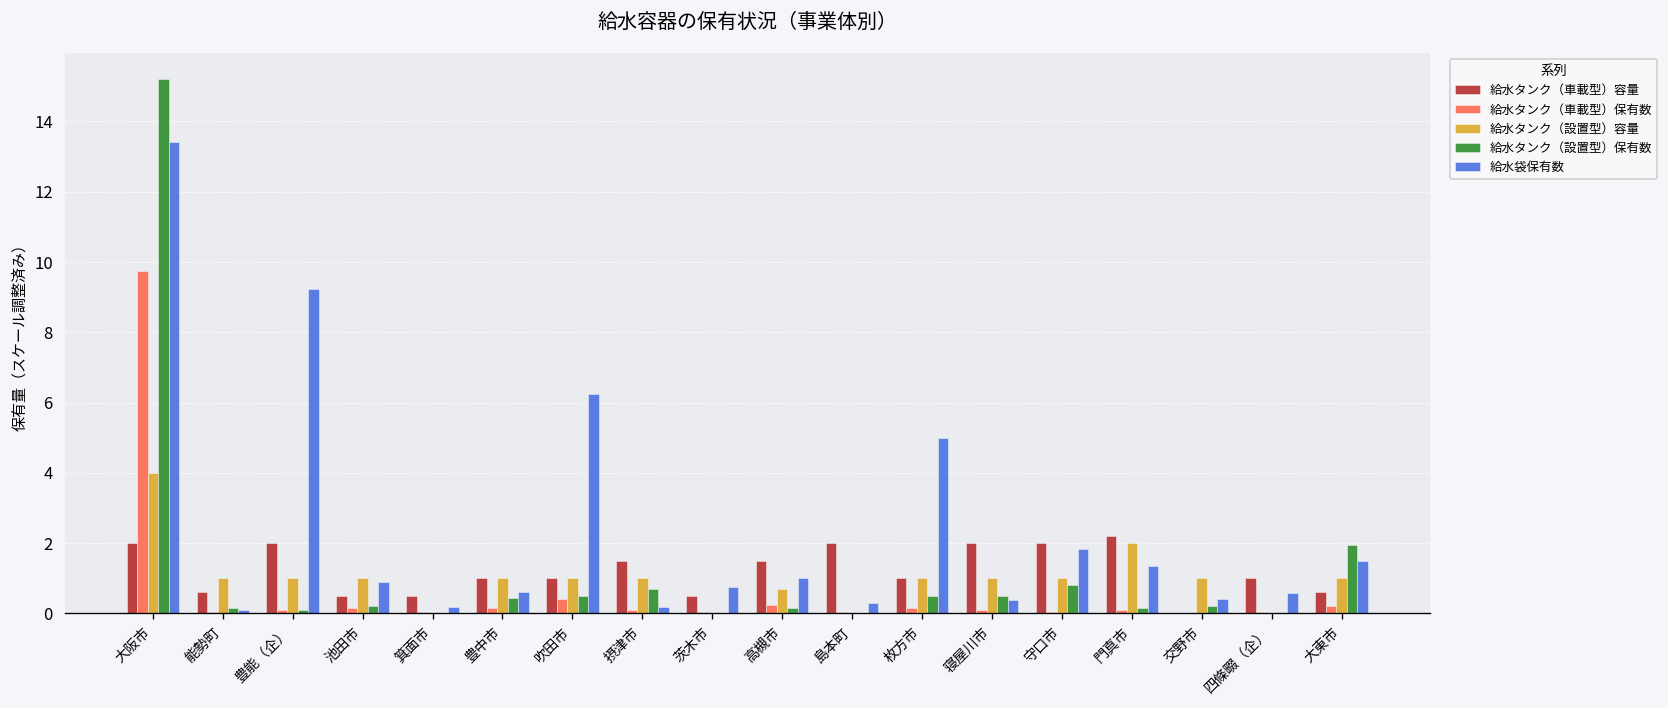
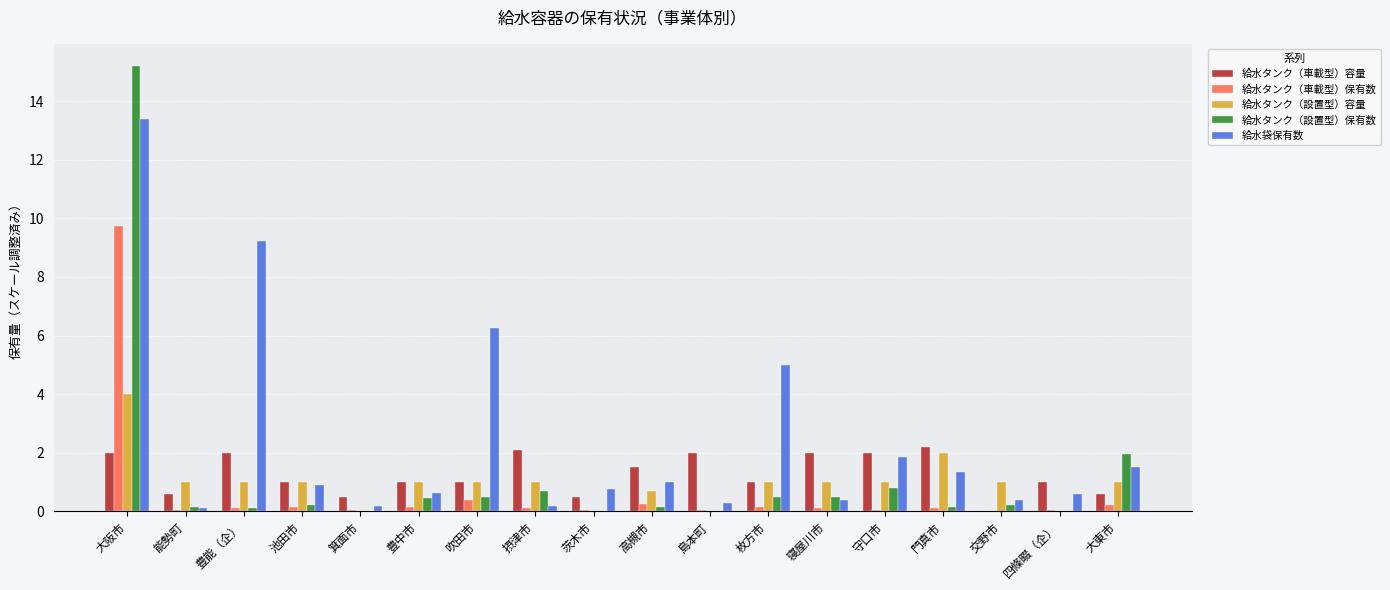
給水タンク（車載型）容量, 池田市: 0.5 -> 1.0
給水タンク（車載型）容量, 摂津市: 1.5 -> 2.1
